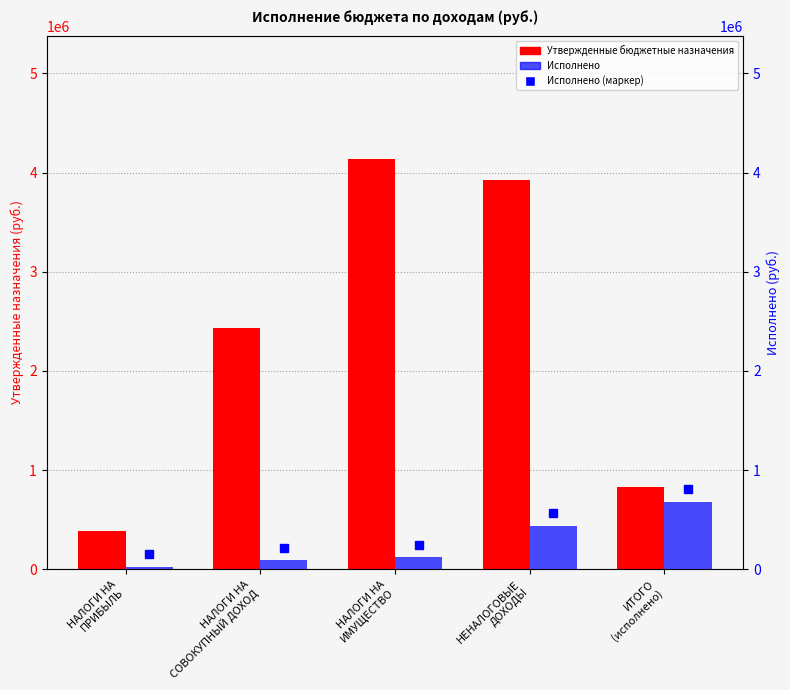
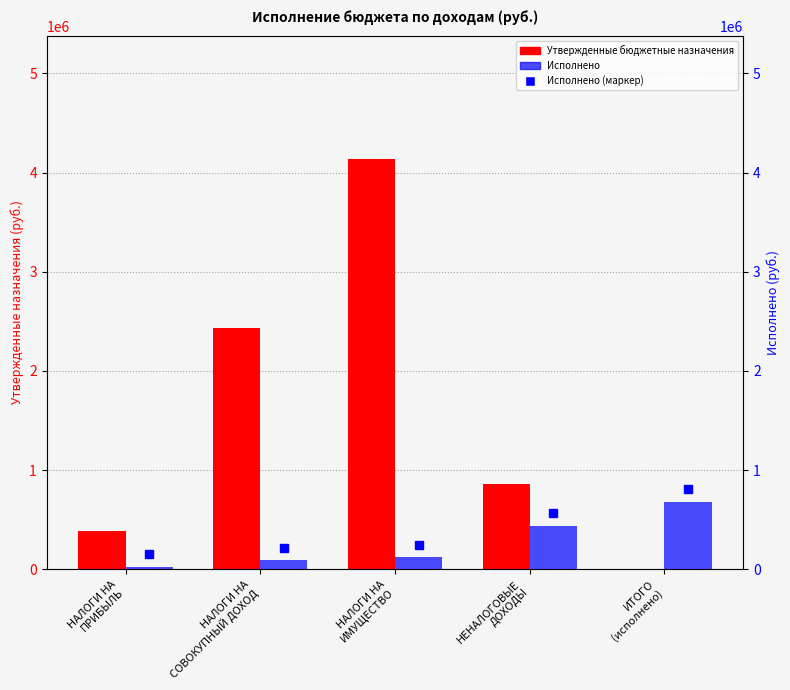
Утвержденные бюджетные назначения, НЕНАЛОГОВЫЕ ДОХОДЫ: 3900000 -> 900000
Утвержденные бюджетные назначения, ИТОГО (исполнено): 800000 -> 0
